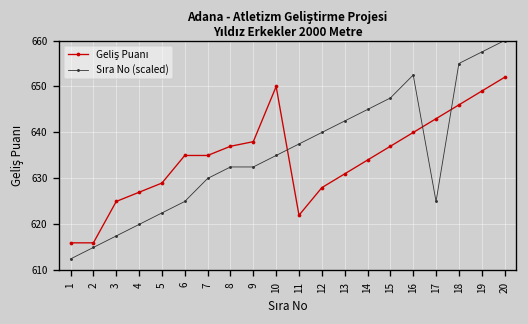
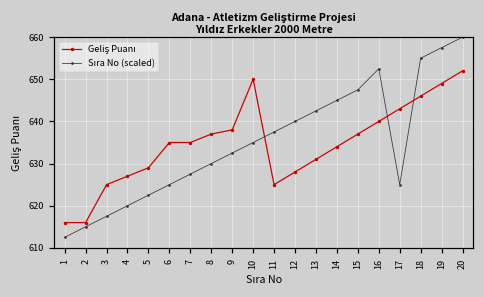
Sıra No (scaled), 7: 630 -> 628
Sıra No (scaled), 8: 633 -> 630
Geliş Puanı, 11: 622 -> 625
